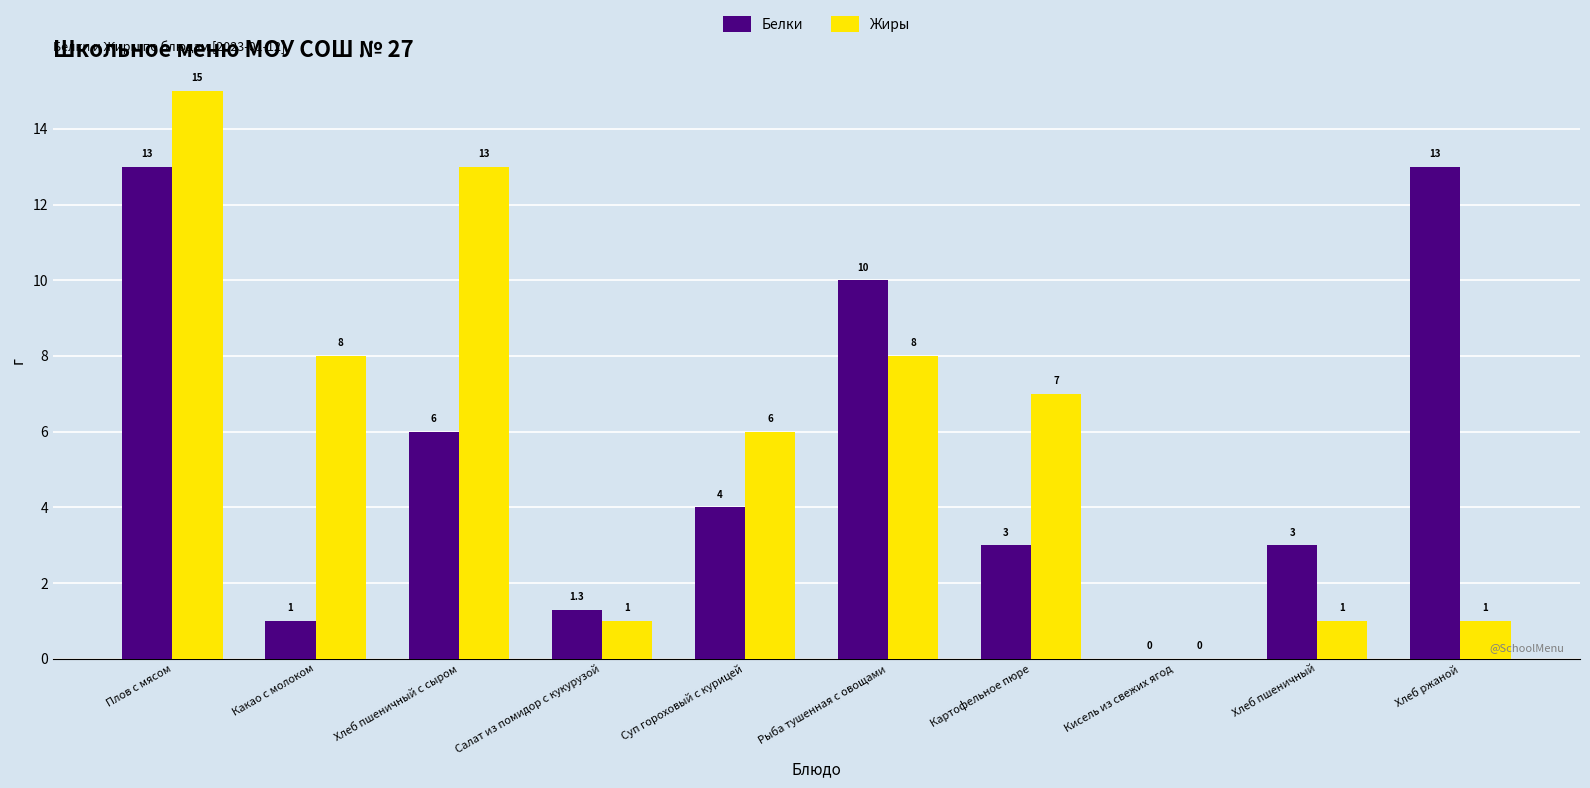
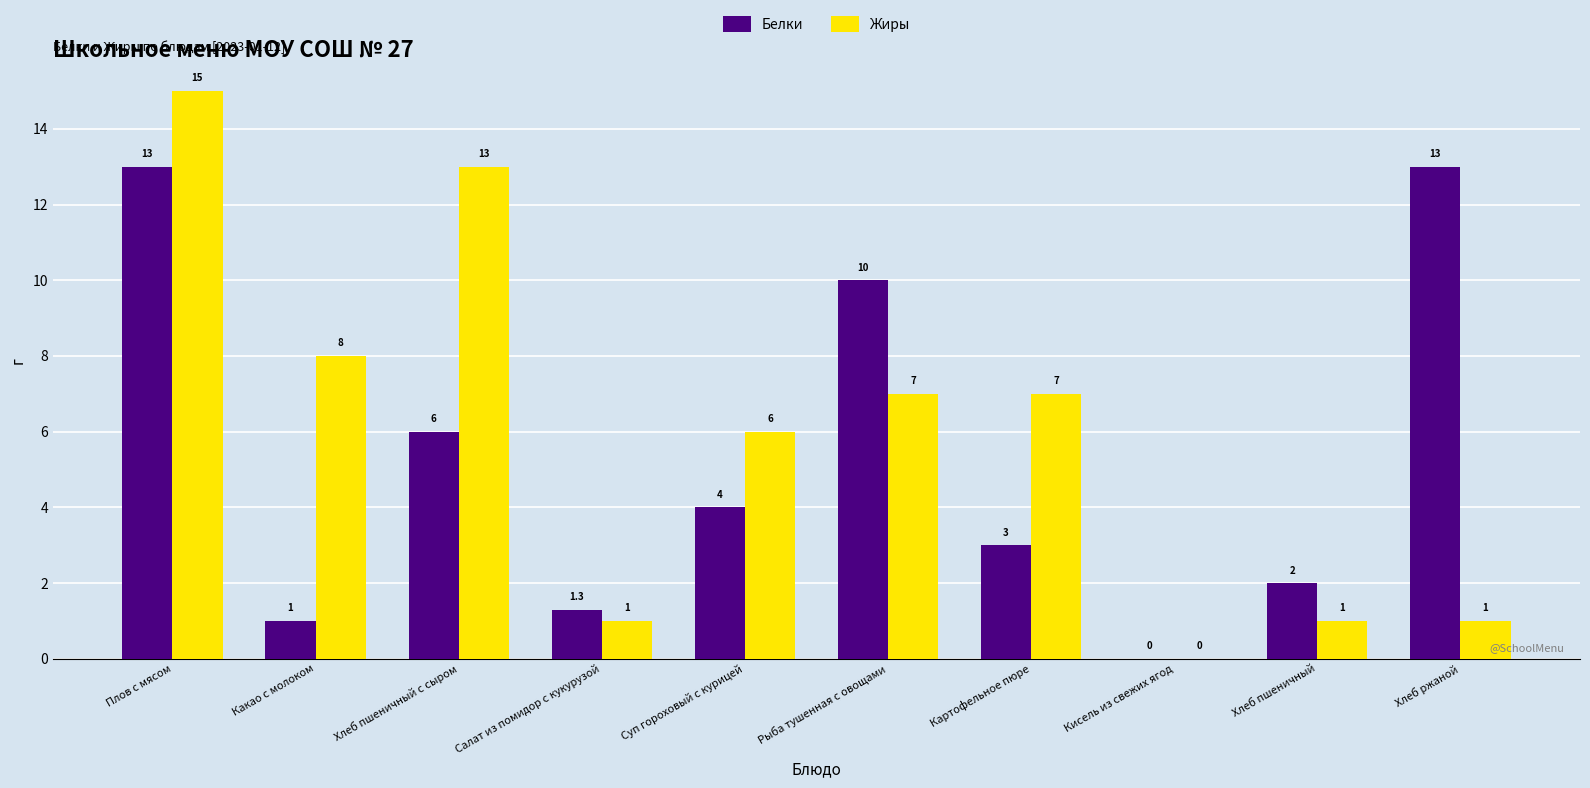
Жиры, Рыба тушенная с овощами: 8 -> 7
Белки, Хлеб пшеничный: 3 -> 2
